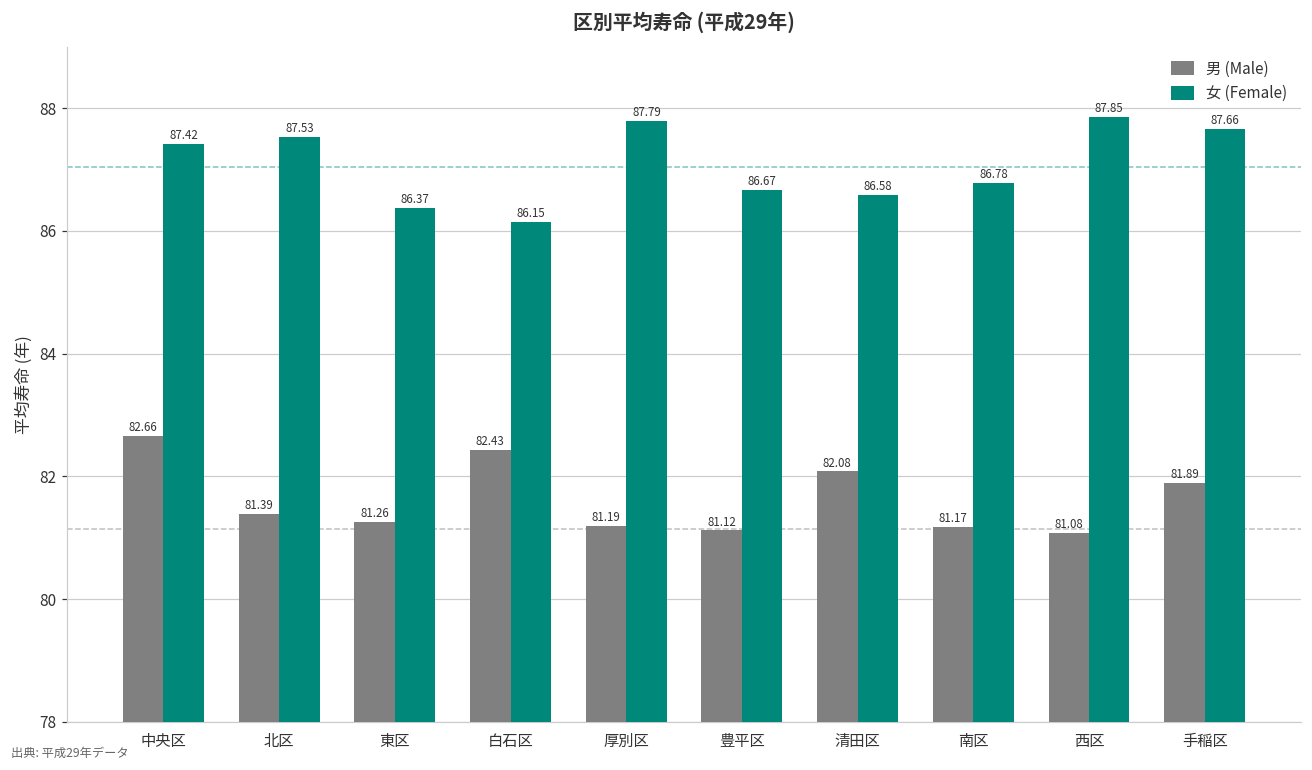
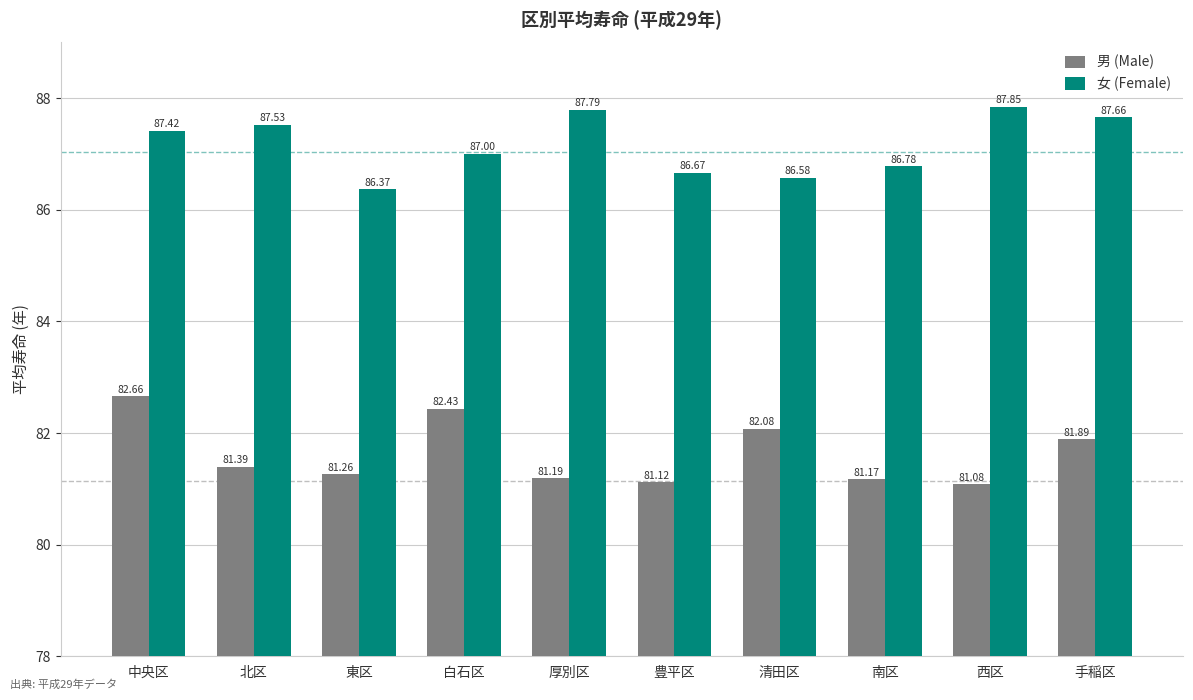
女 (Female), 白石区: 86.15 -> 87.00
